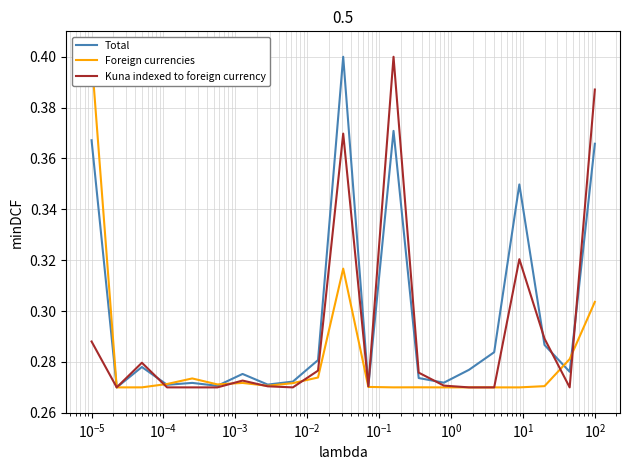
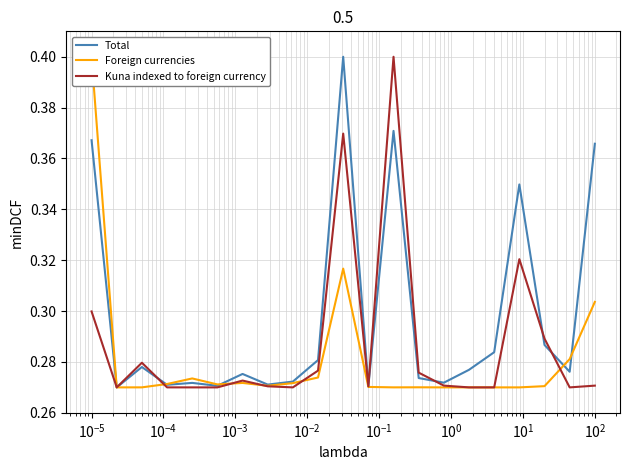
Kuna indexed to foreign currency, 10^-5: 0.288 -> 0.300
Kuna indexed to foreign currency, 10^2: 0.387 -> 0.271
